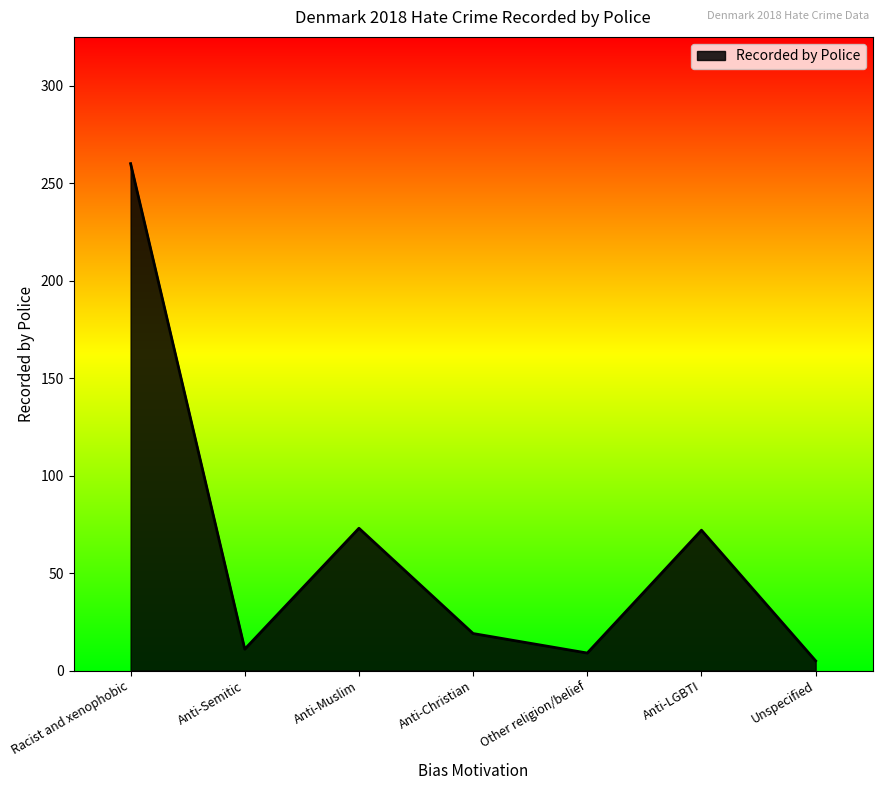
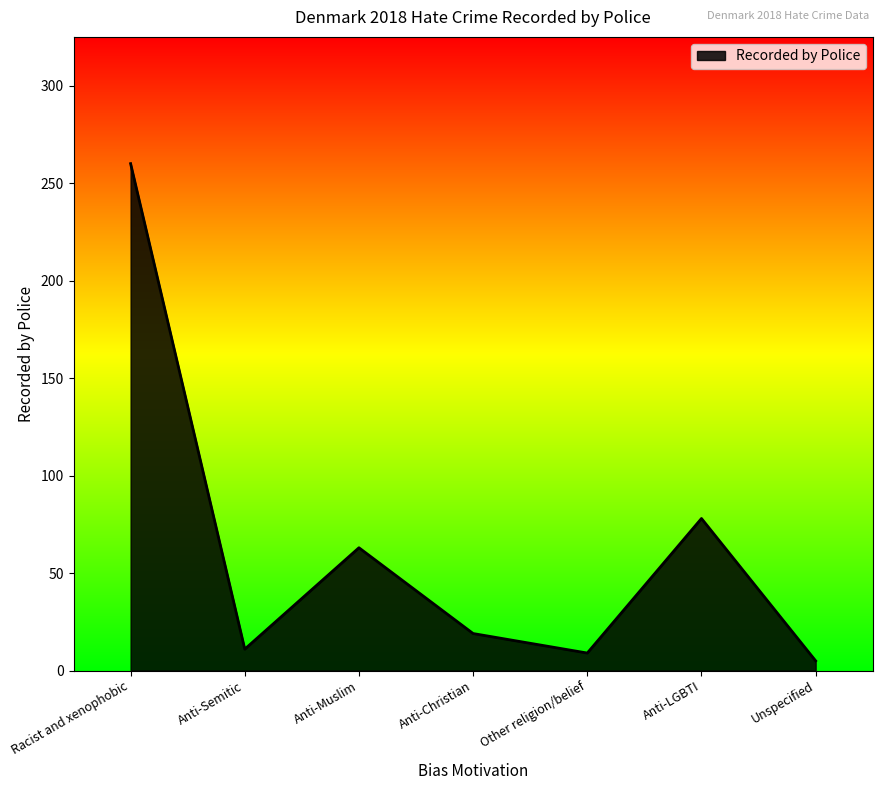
Anti-Muslim: 73 -> 63
Anti-LGBTI: 72 -> 78
